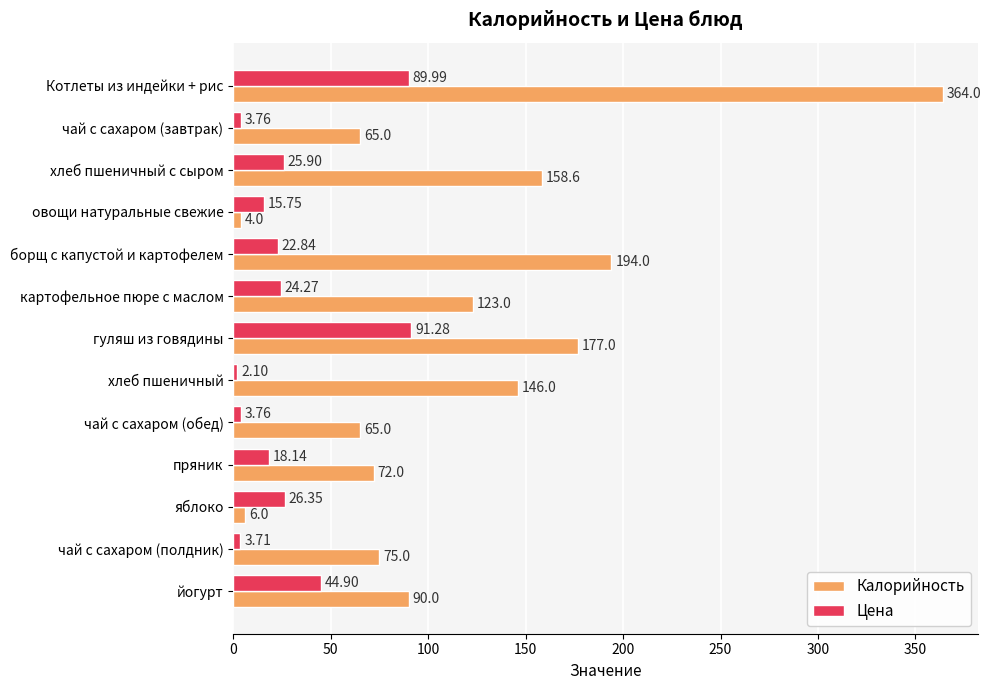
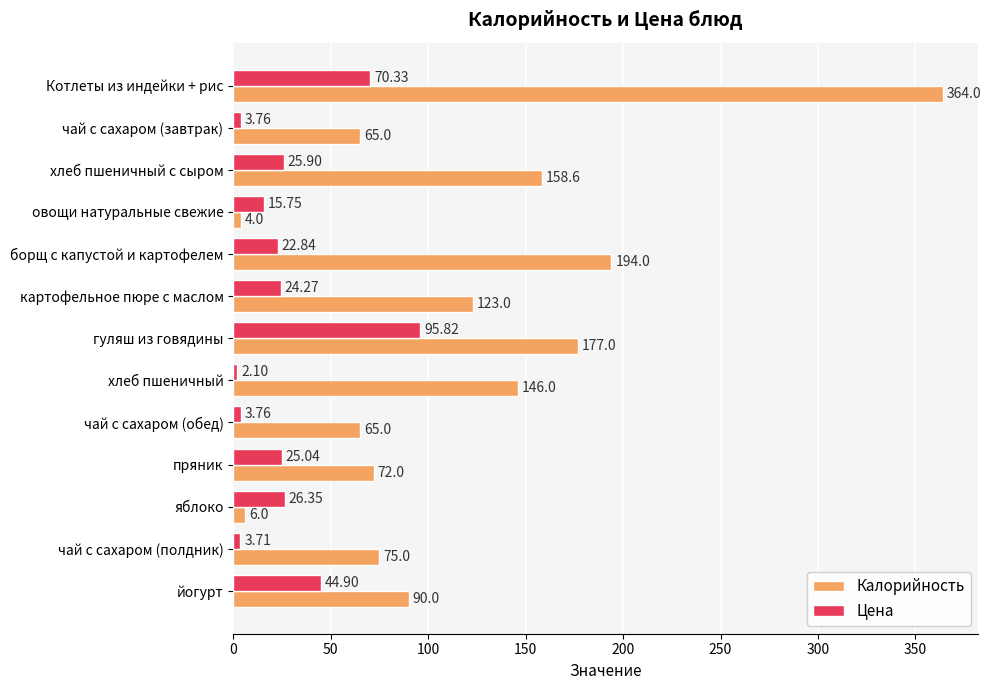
Цена, Котлеты из индейки + рис: 89.99 -> 70.33
Цена, гуляш из говядины: 91.28 -> 95.82
Цена, пряник: 18.14 -> 25.04
